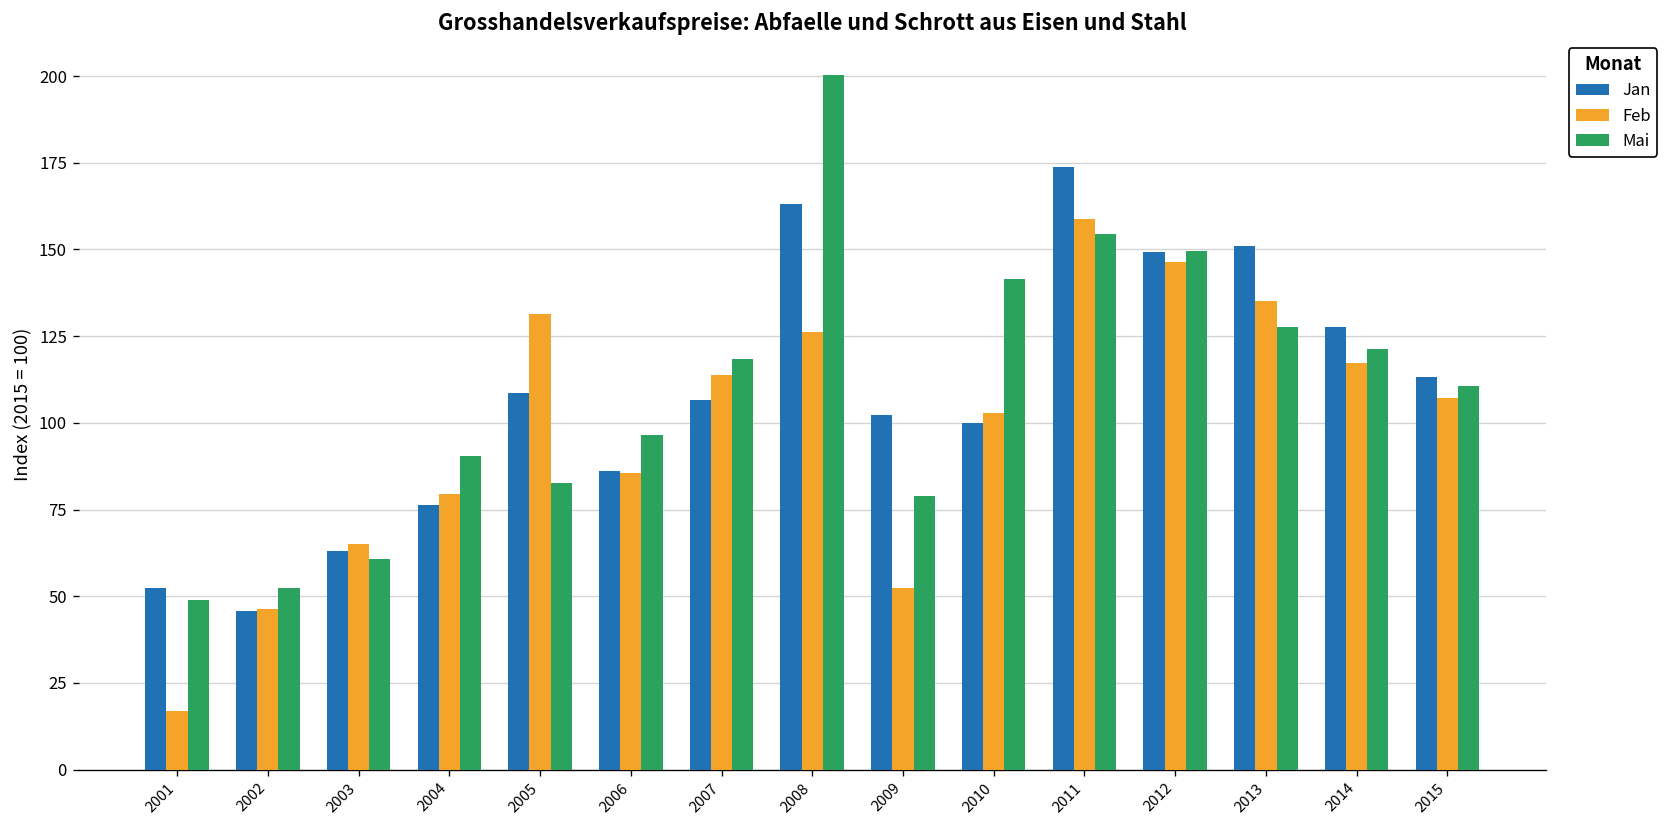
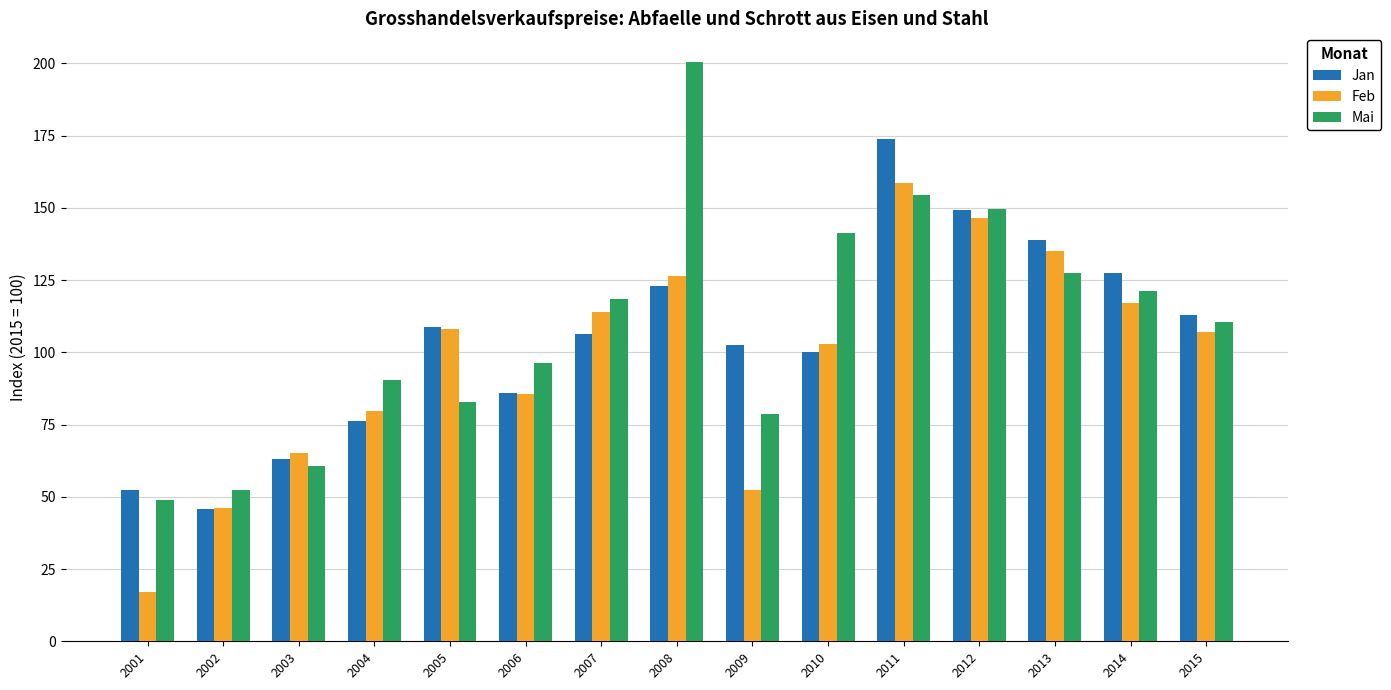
Feb, 2005: 131 -> 108
Jan, 2008: 163 -> 123
Jan, 2013: 151 -> 139
